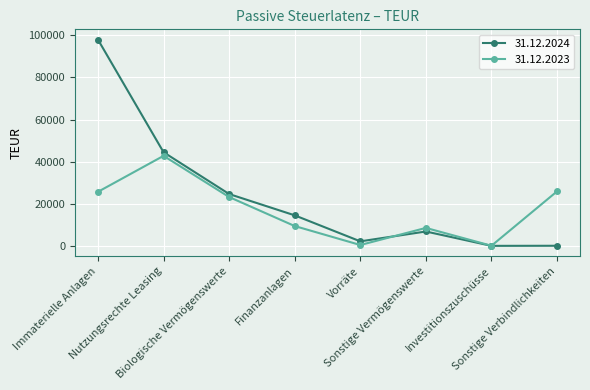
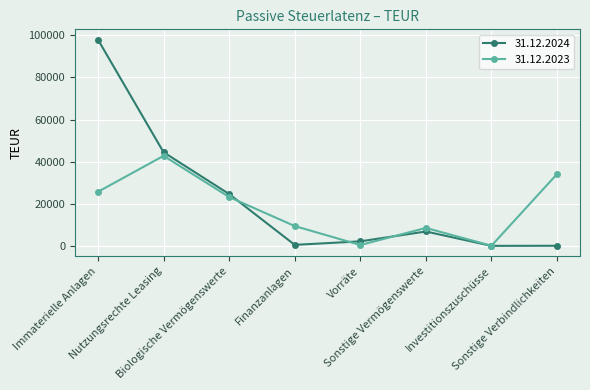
31.12.2024, Finanzanlagen: 15000 -> 1000
31.12.2023, Sonstige Verbindlichkeiten: 26000 -> 34000
